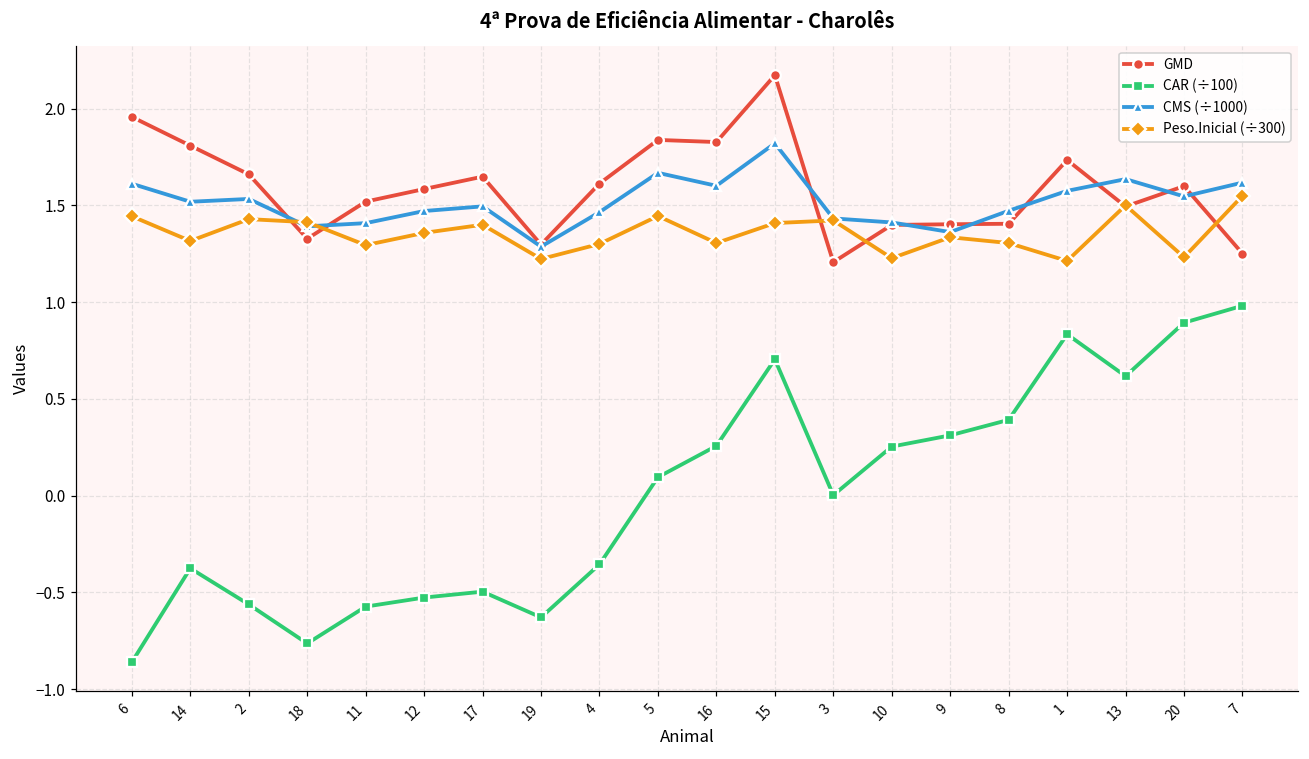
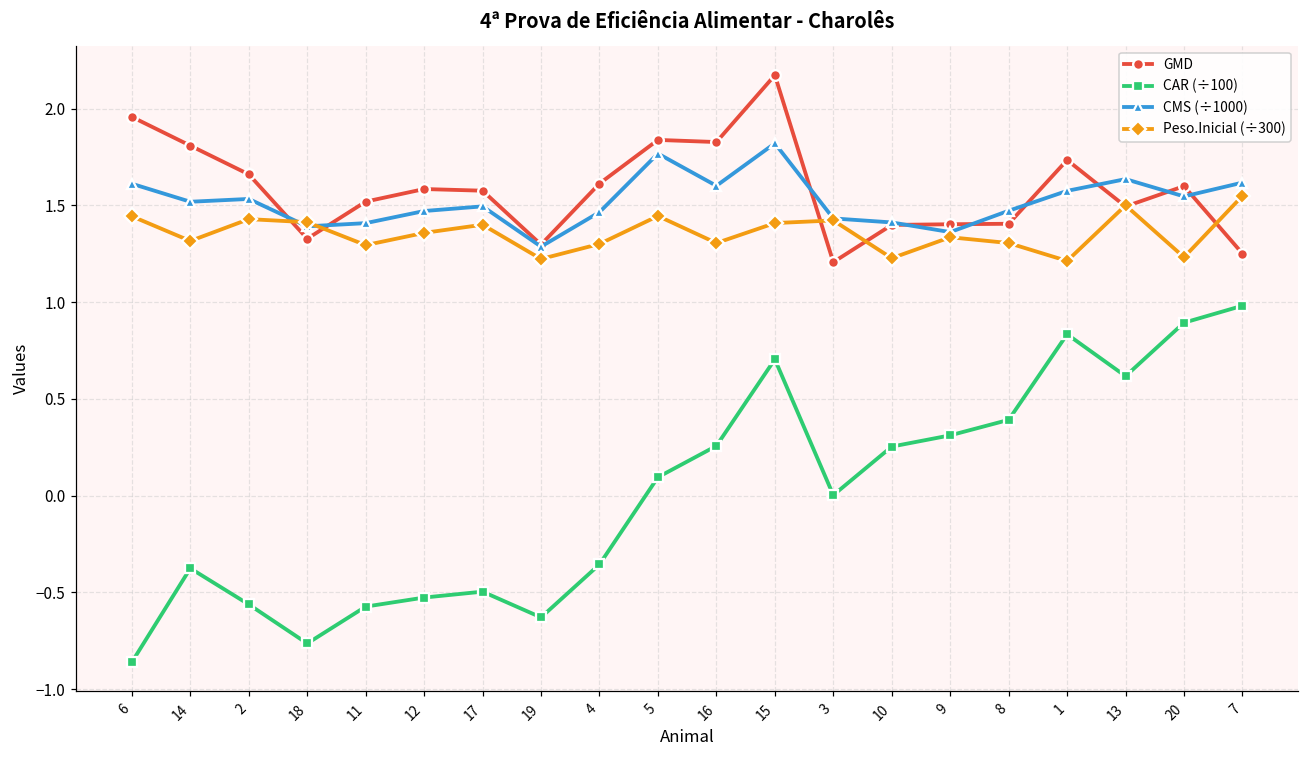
GMD, 17: 1.65 -> 1.58
CMS (÷1000), 5: 1.67 -> 1.77
